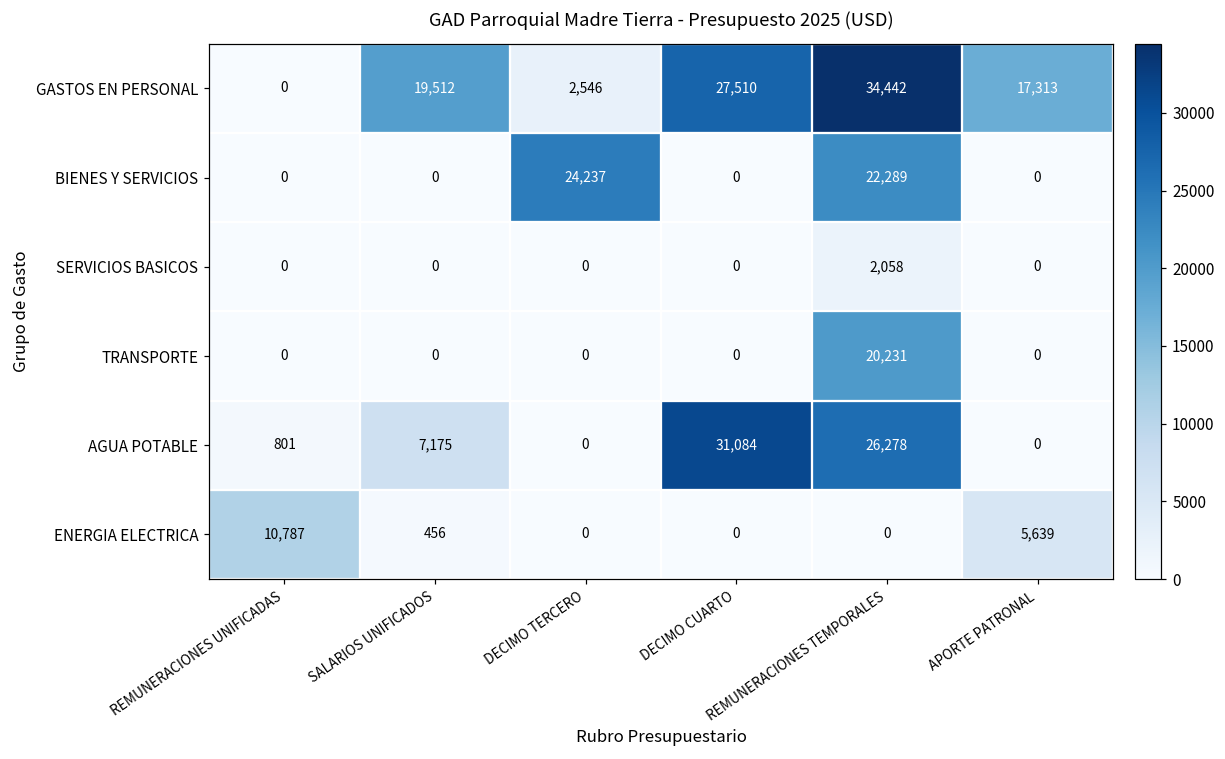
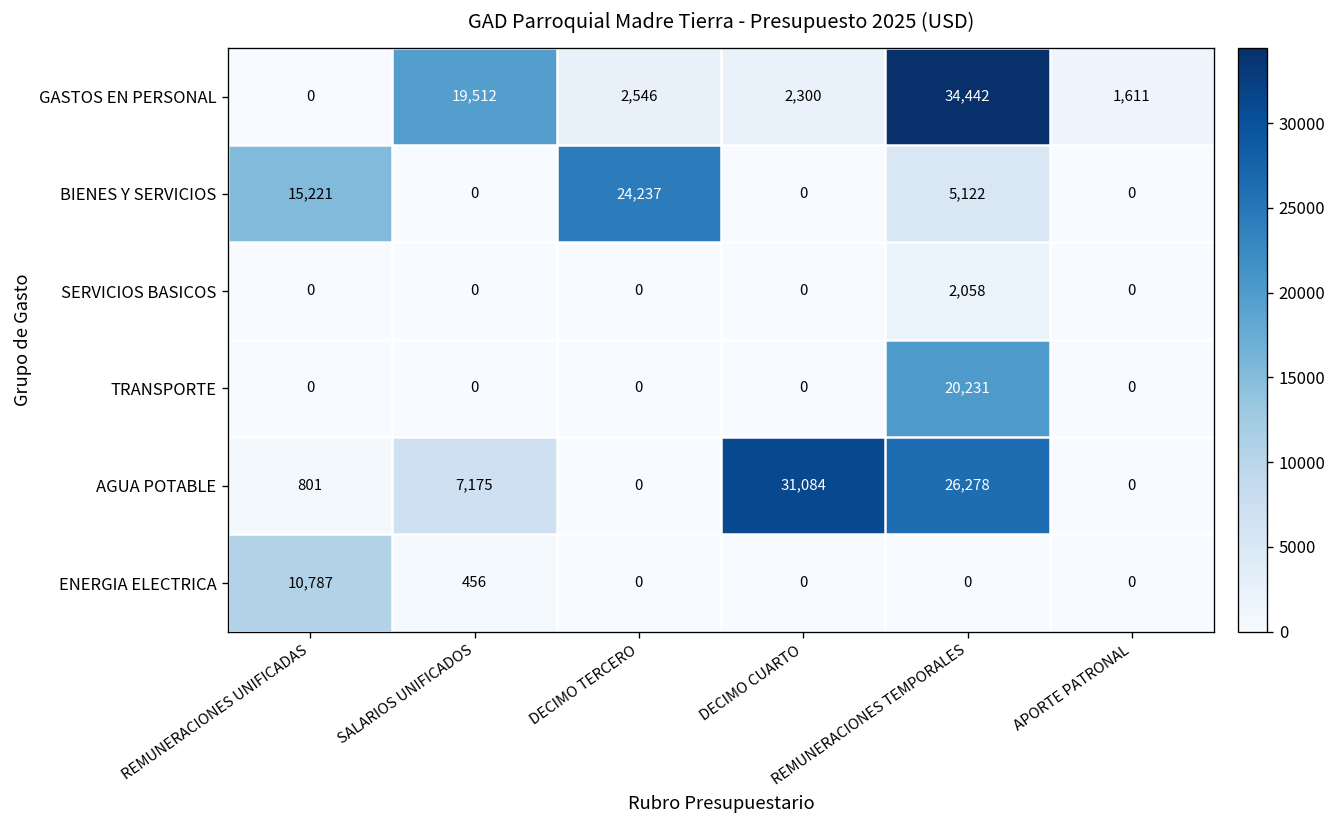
GASTOS EN PERSONAL, DECIMO CUARTO: 27,510 -> 2,300
GASTOS EN PERSONAL, APORTE PATRONAL: 17,313 -> 1,611
BIENES Y SERVICIOS, REMUNERACIONES UNIFICADAS: 0 -> 15,221
BIENES Y SERVICIOS, REMUNERACIONES TEMPORALES: 22,289 -> 5,122
ENERGIA ELECTRICA, APORTE PATRONAL: 5,639 -> 0
